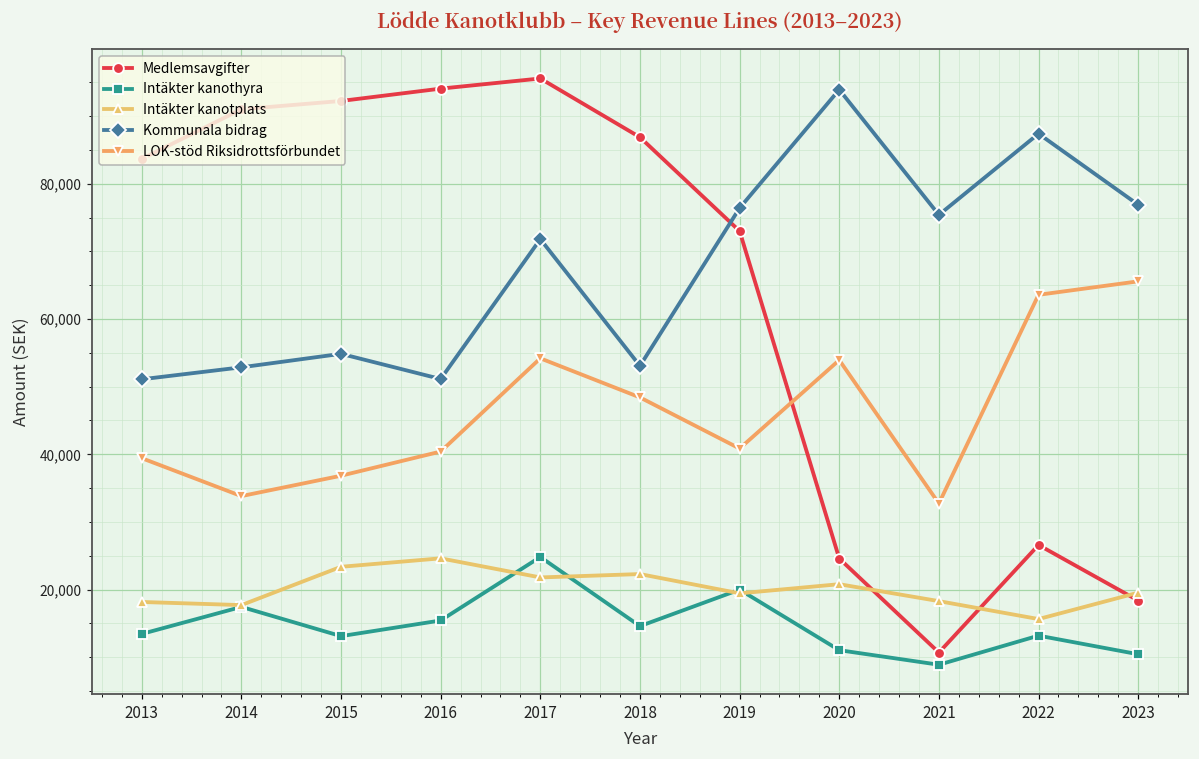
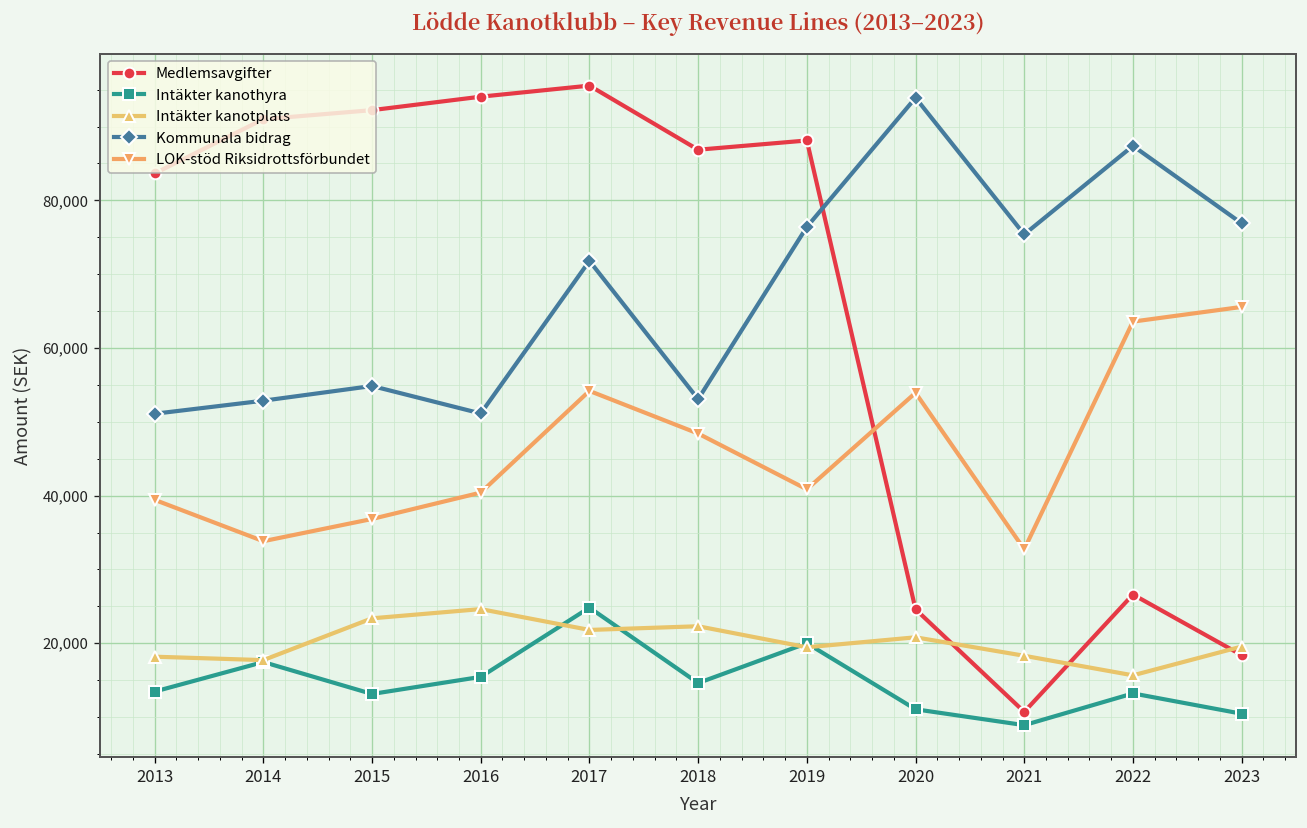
Medlemsavgifter, 2019: 73,000 -> 88,000
